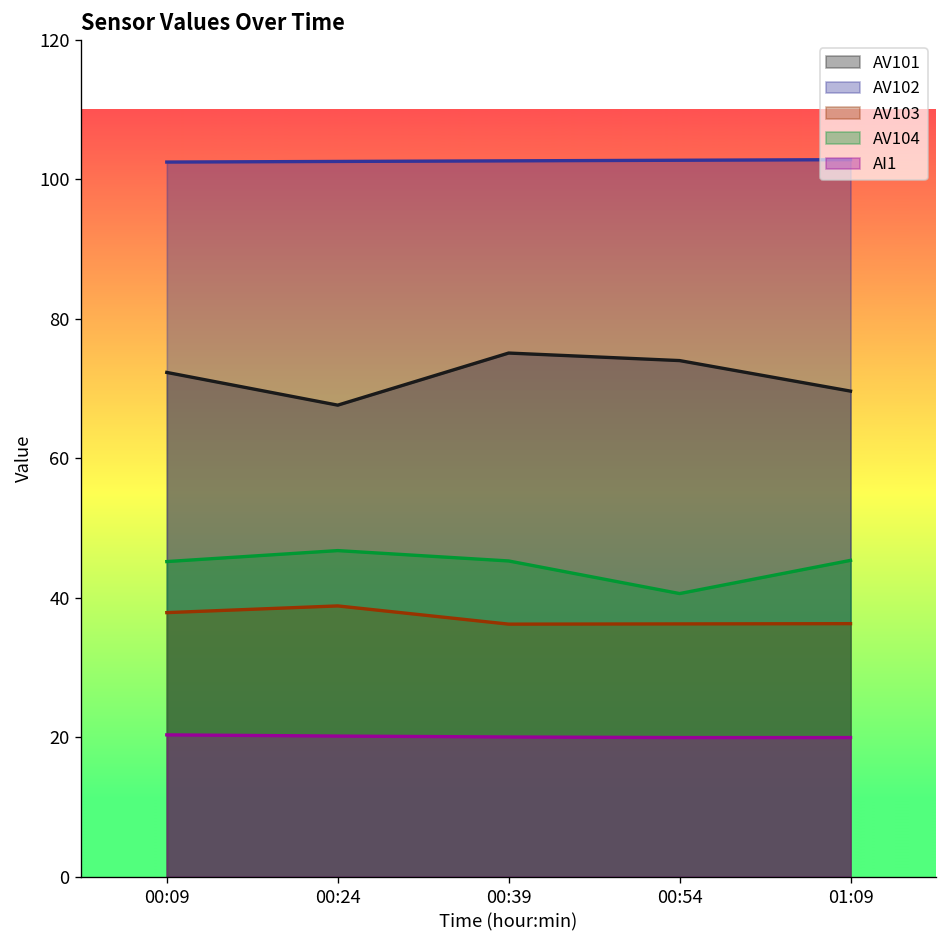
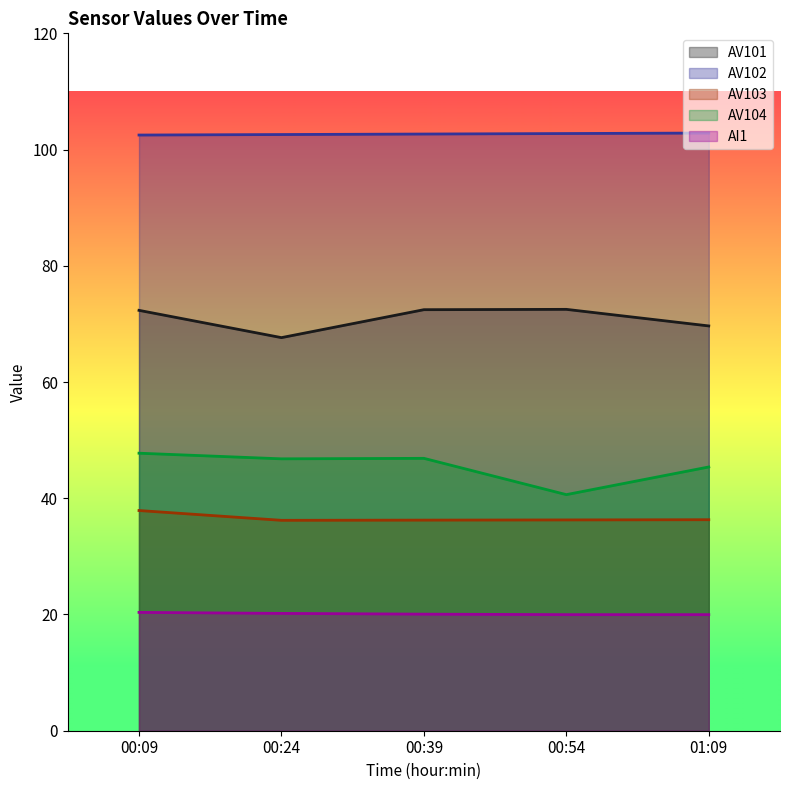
AV104, 00:09: 45 -> 48
AV103, 00:24: 39 -> 36
AV101, 00:39: 75 -> 72
AV104, 00:39: 45 -> 47
AV101, 00:54: 74 -> 73
